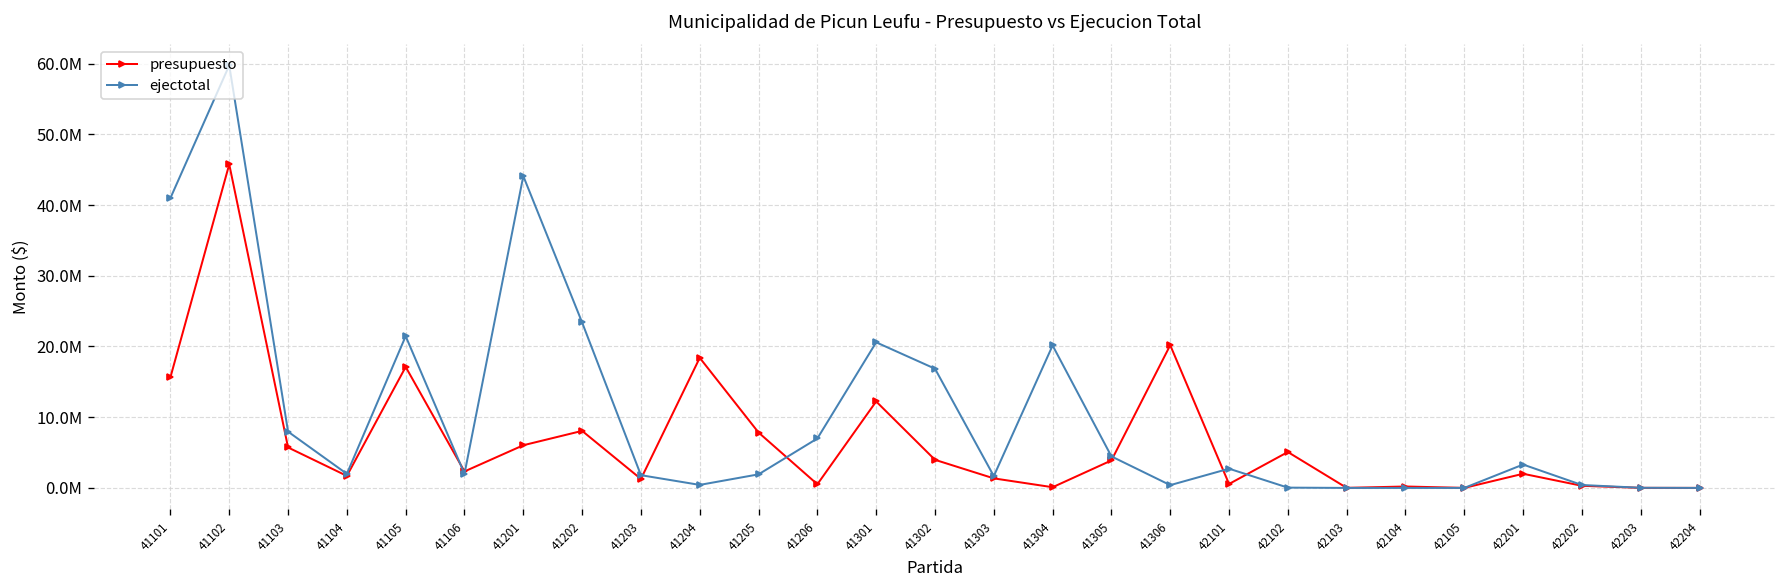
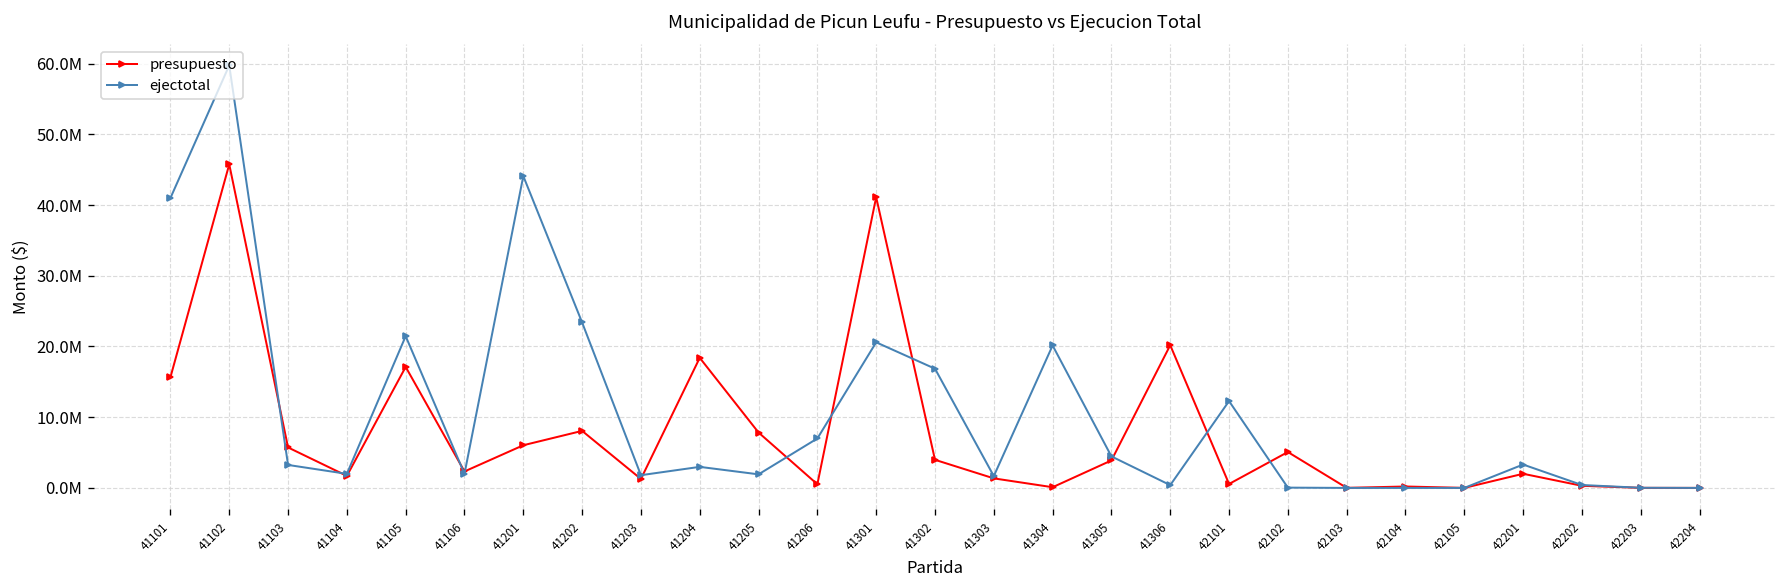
ejectotal, 41103: 8000000 -> 3000000
ejectotal, 41204: 0 -> 3000000
presupuesto, 41301: 12000000 -> 41000000
ejectotal, 42101: 3000000 -> 12000000
